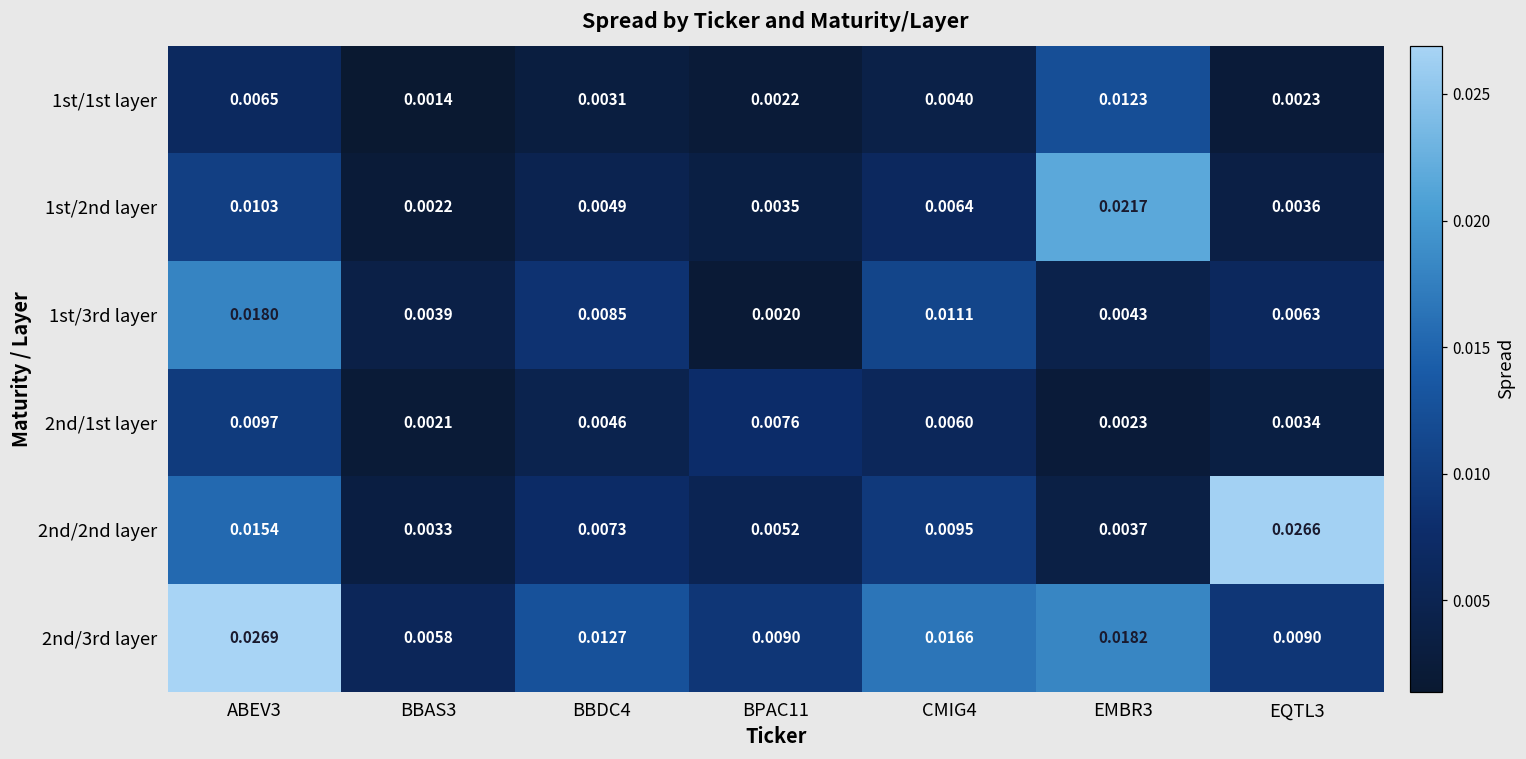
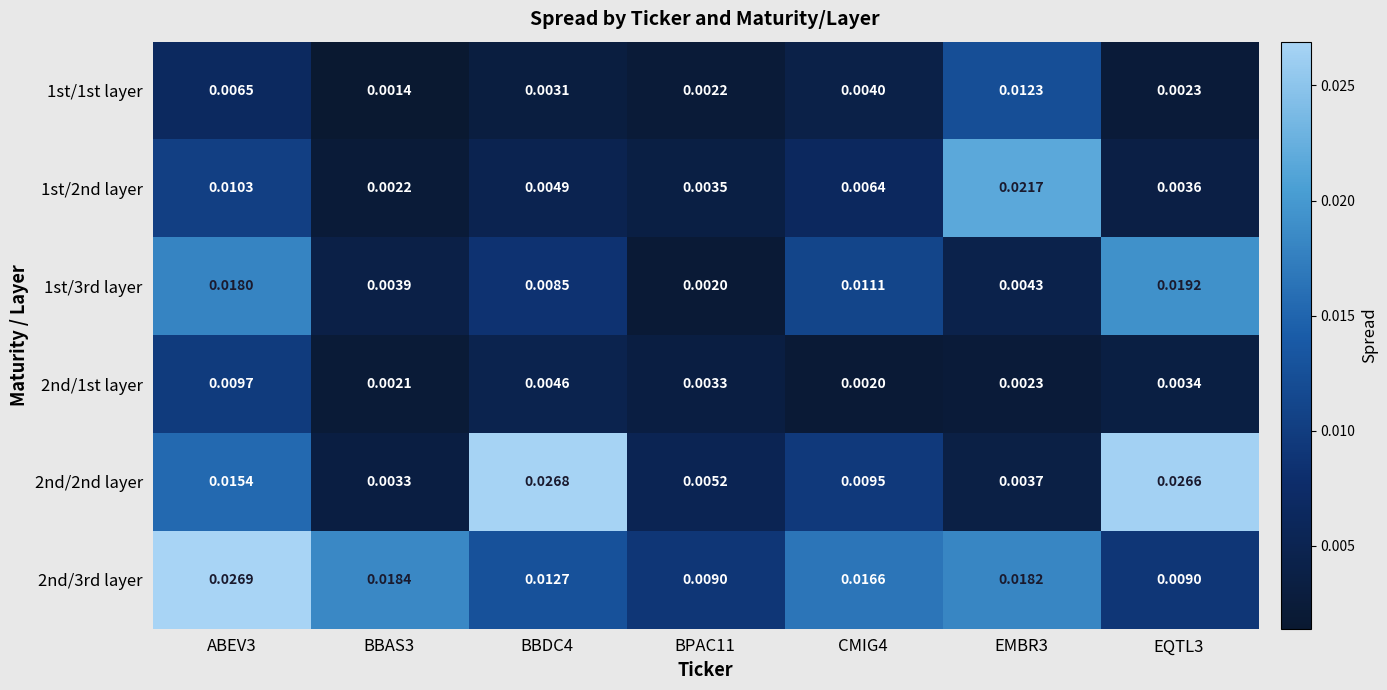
1st/3rd layer, EQTL3: 0.0063 -> 0.0192
2nd/1st layer, BPAC11: 0.0076 -> 0.0033
2nd/1st layer, CMIG4: 0.0060 -> 0.0020
2nd/2nd layer, BBDC4: 0.0073 -> 0.0268
2nd/3rd layer, BBAS3: 0.0058 -> 0.0184
